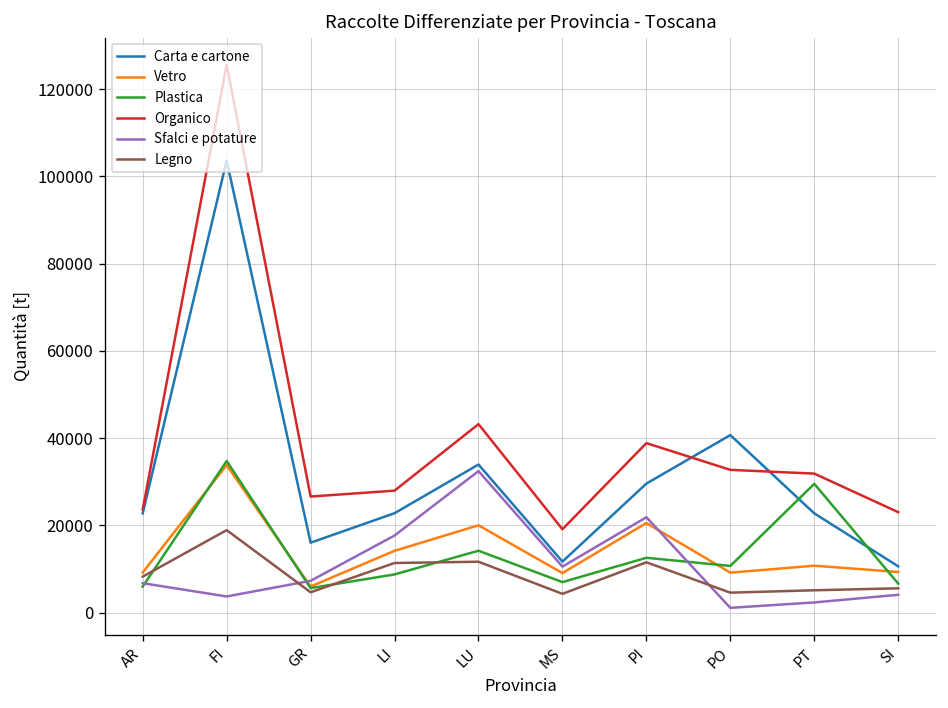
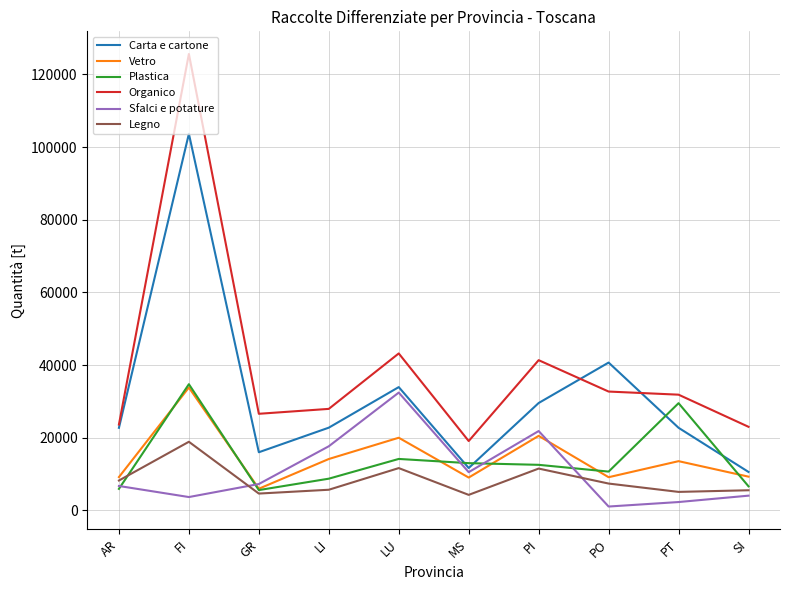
Legno, LI: 11000 -> 6000
Plastica, MS: 7000 -> 13000
Organico, PI: 39000 -> 41000
Legno, PO: 5000 -> 7000
Vetro, PT: 11000 -> 14000
